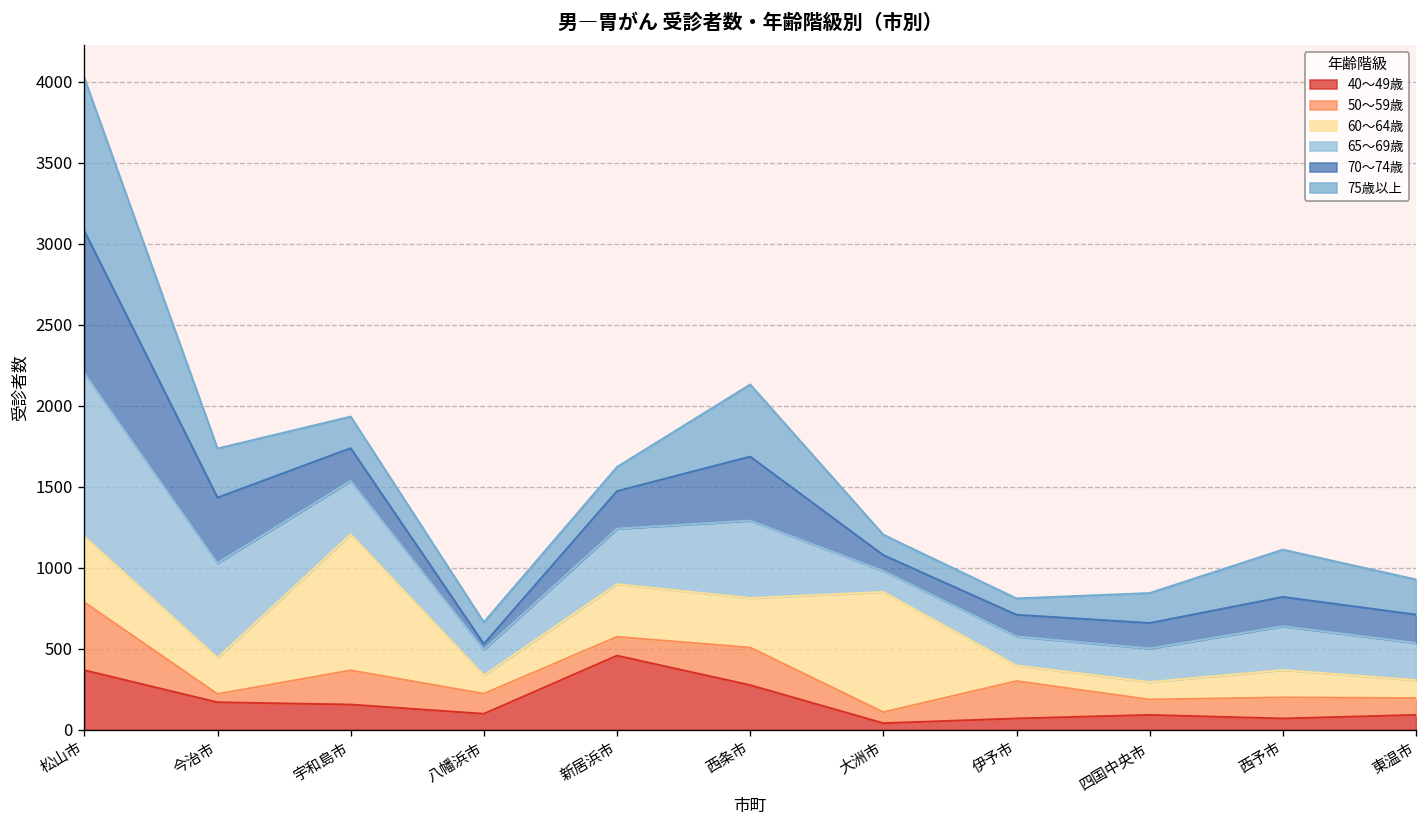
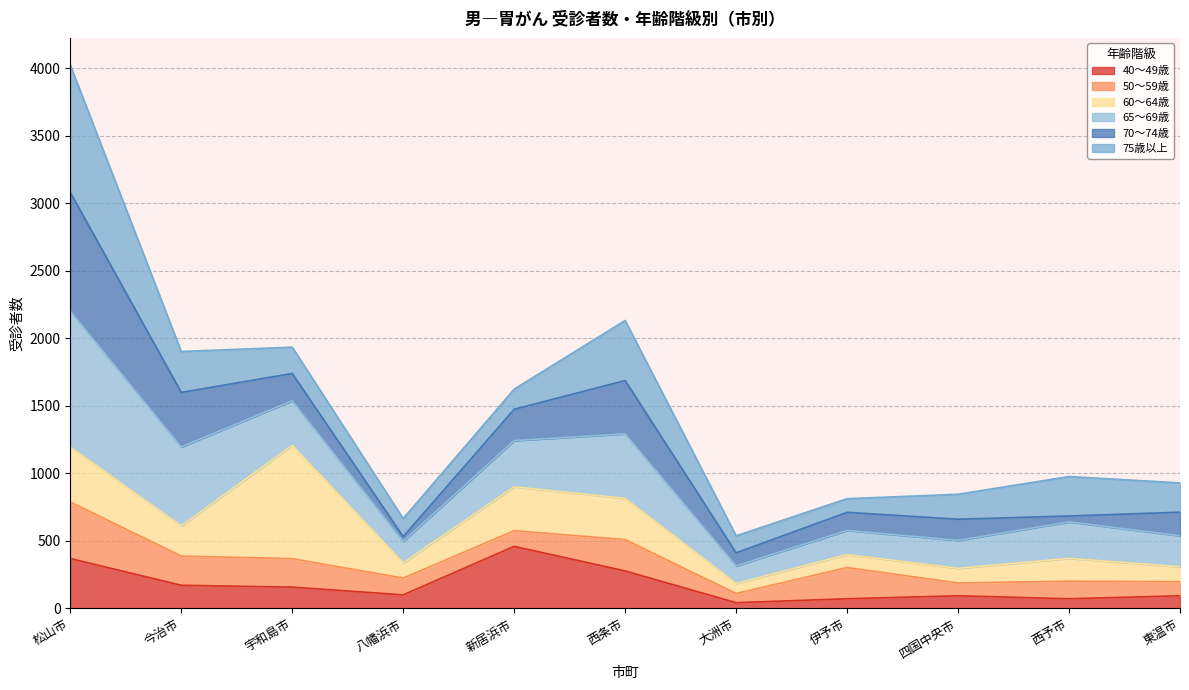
50～59歳, 今治市: 50 -> 220
60～64歳, 大洲市: 740 -> 70
70～74歳, 西予市: 180 -> 40
